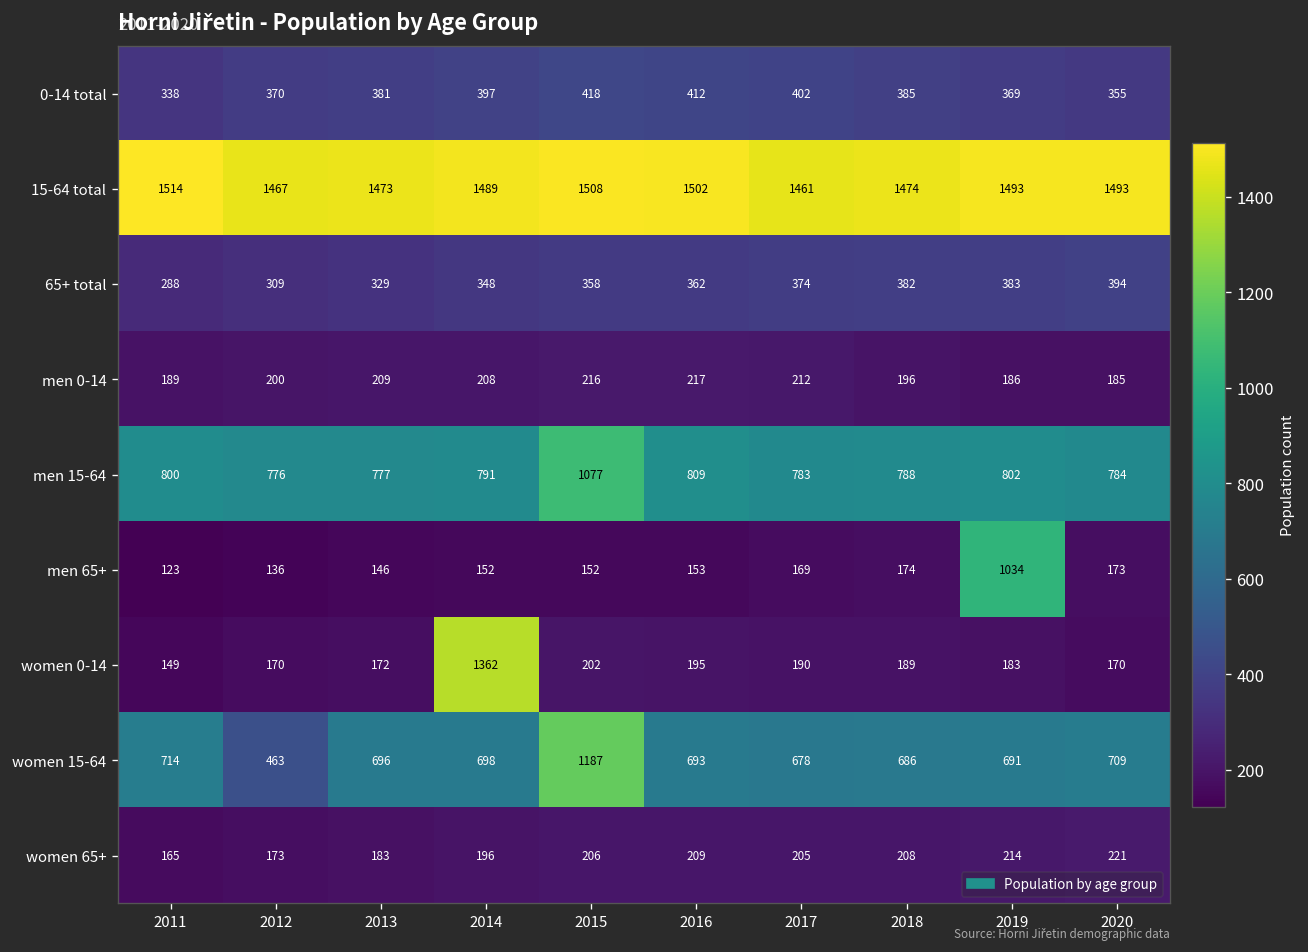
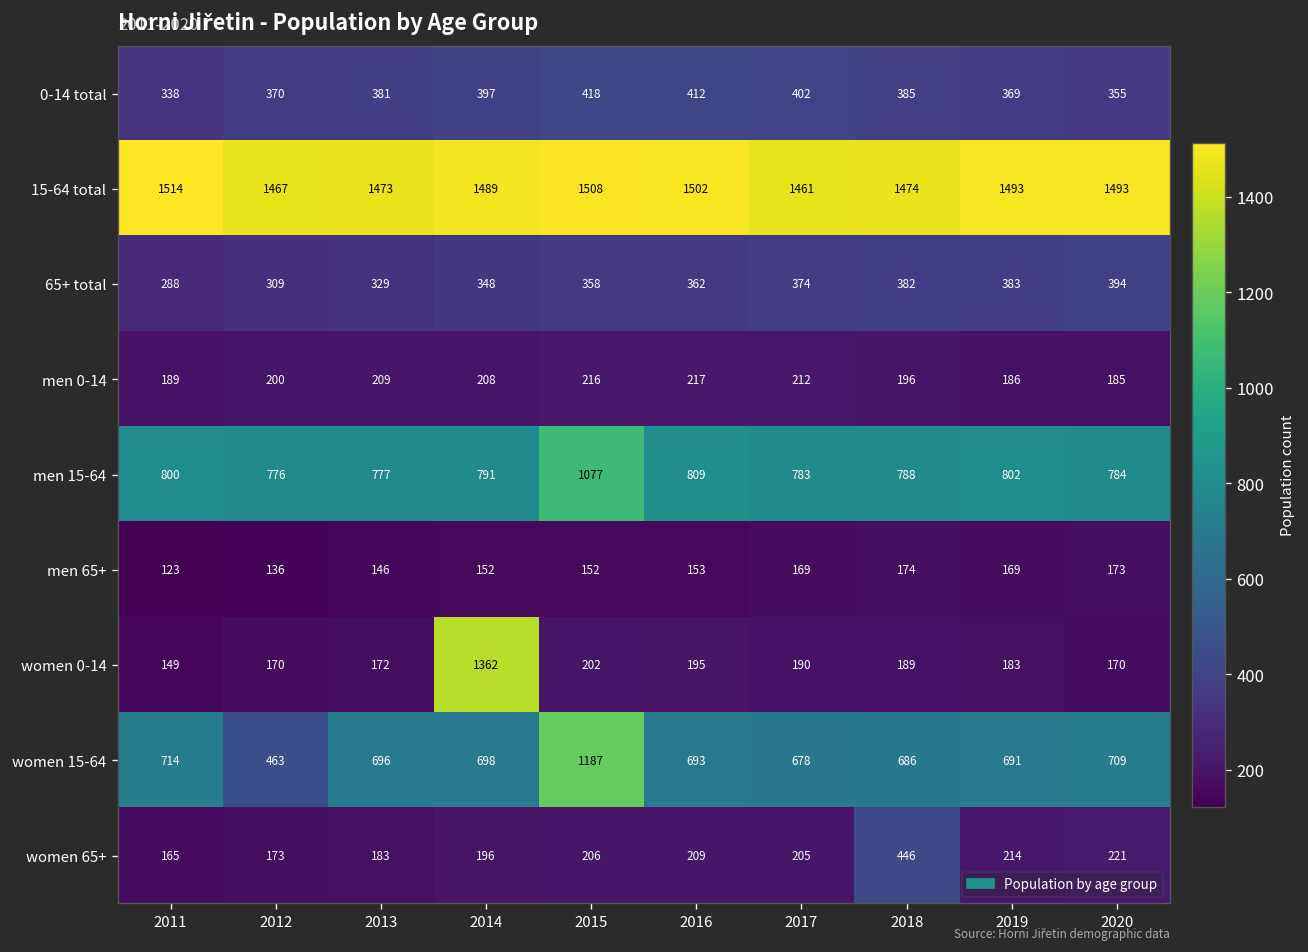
men 65+, 2019: 1034 -> 169
women 65+, 2018: 208 -> 446
